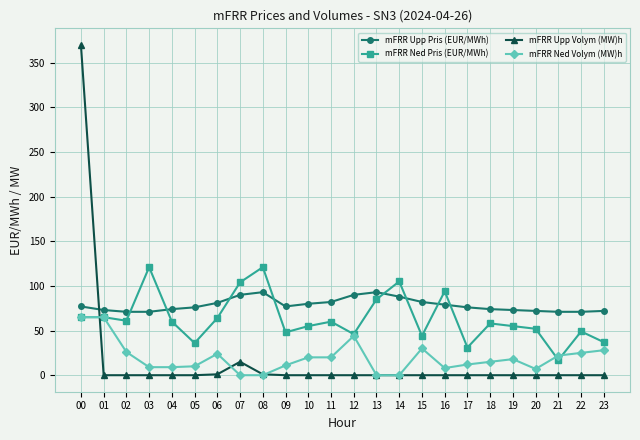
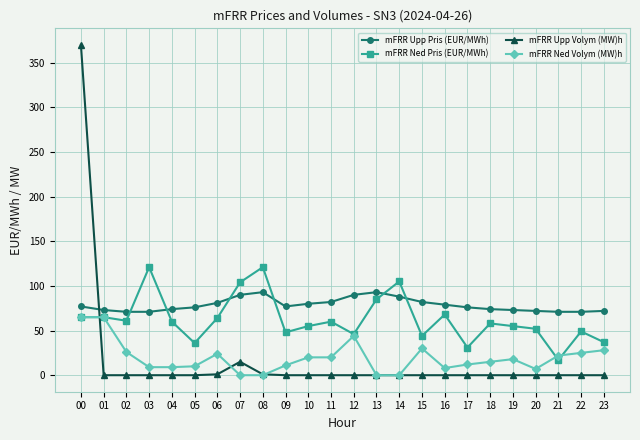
mFRR Ned Pris (EUR/MWh), 16: 90 -> 70
